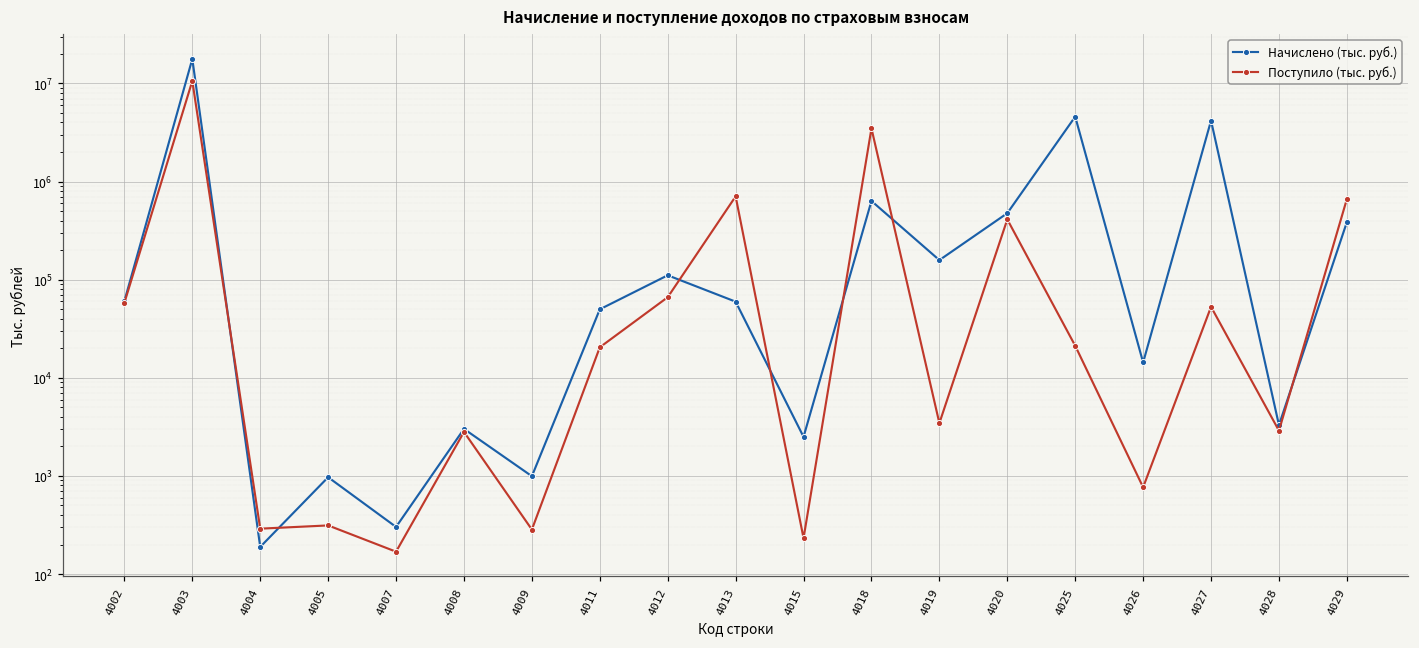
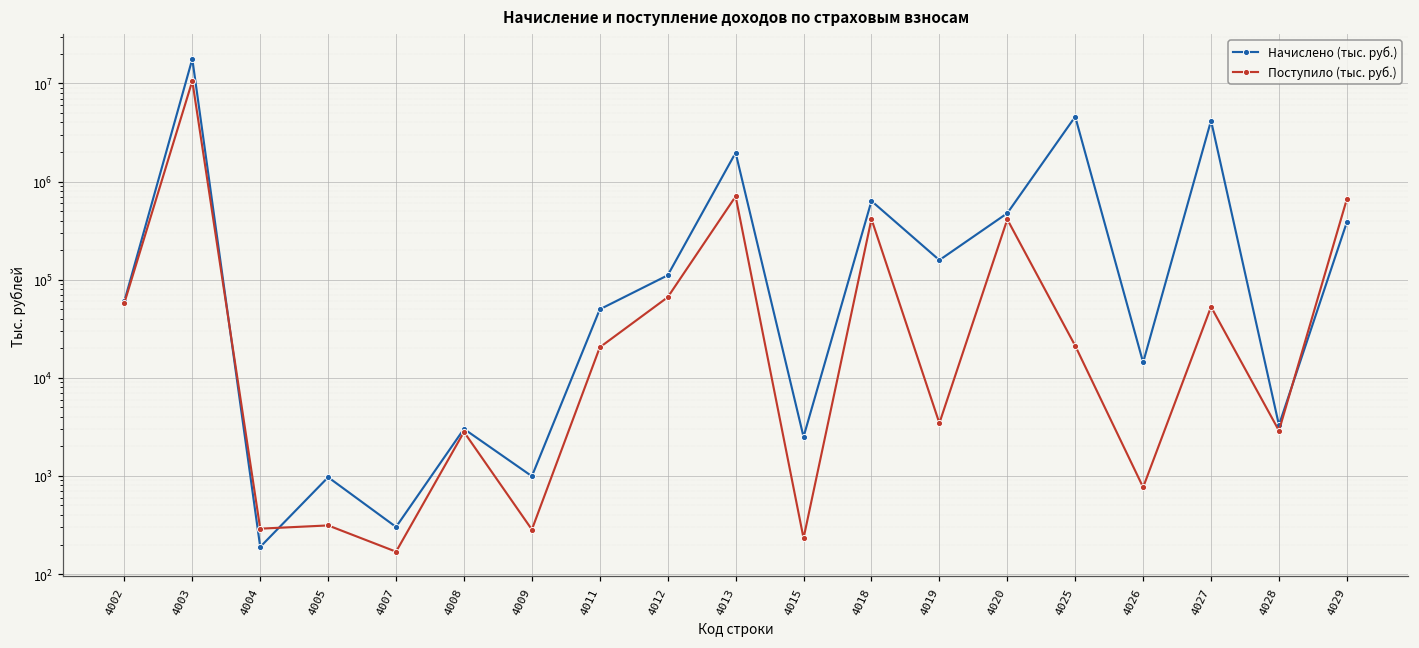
Начислено (тыс. руб.), 4013: 60000 -> 2000000
Поступило (тыс. руб.), 4018: 3500000 -> 400000
